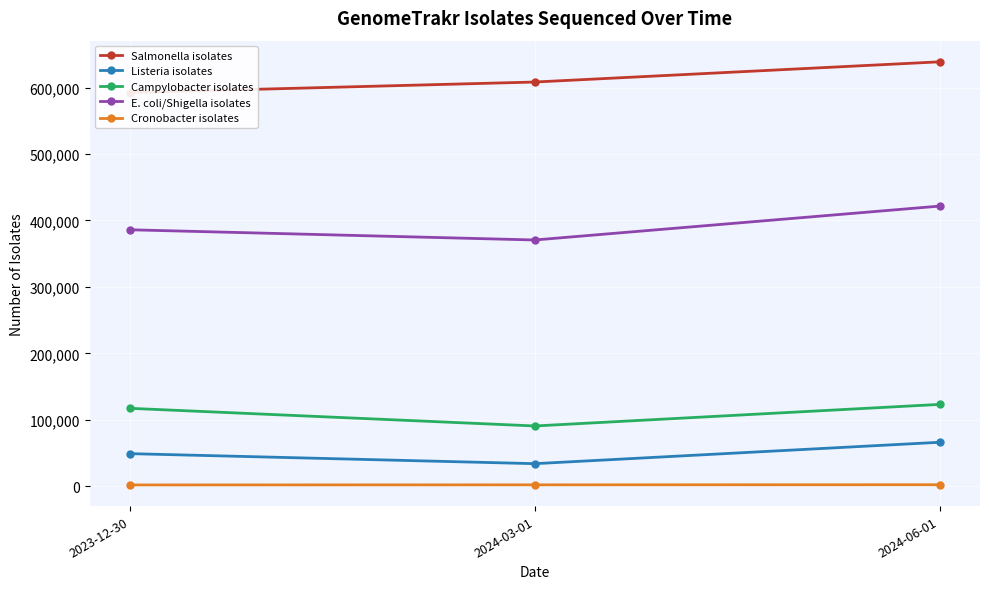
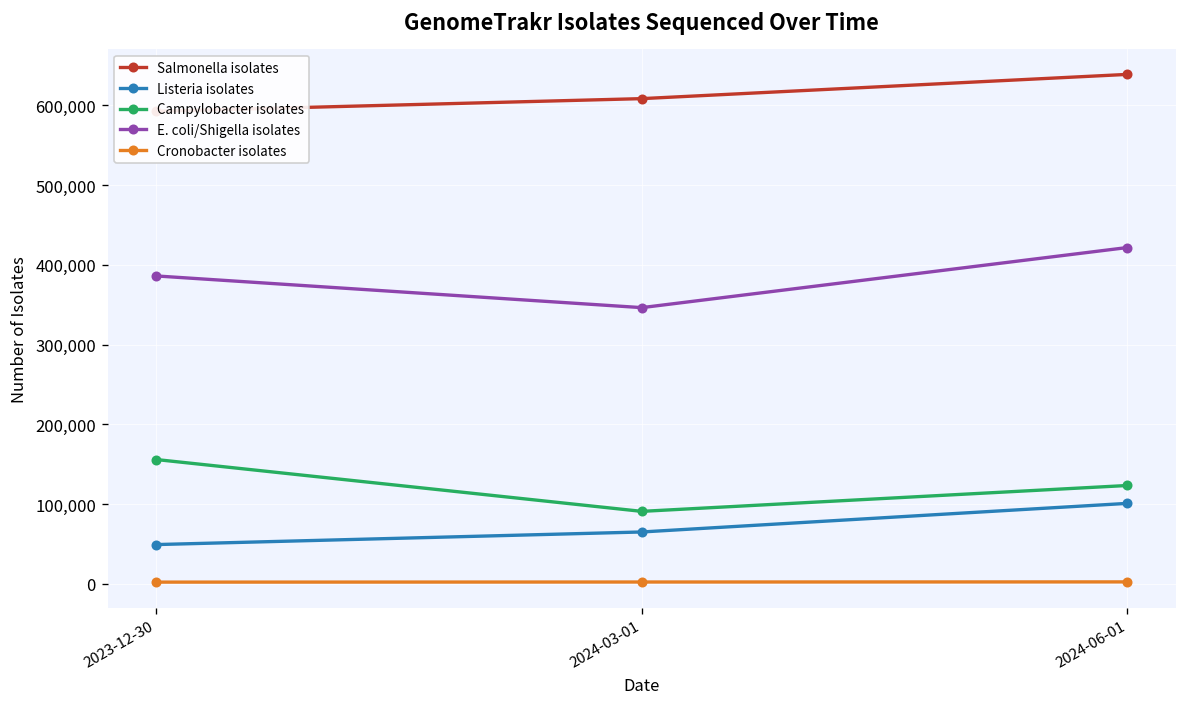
Campylobacter isolates, 2023-12-30: 120,000 -> 160,000
Listeria isolates, 2024-03-01: 30,000 -> 70,000
E. coli/Shigella isolates, 2024-03-01: 370,000 -> 350,000
Listeria isolates, 2024-06-01: 70,000 -> 100,000
